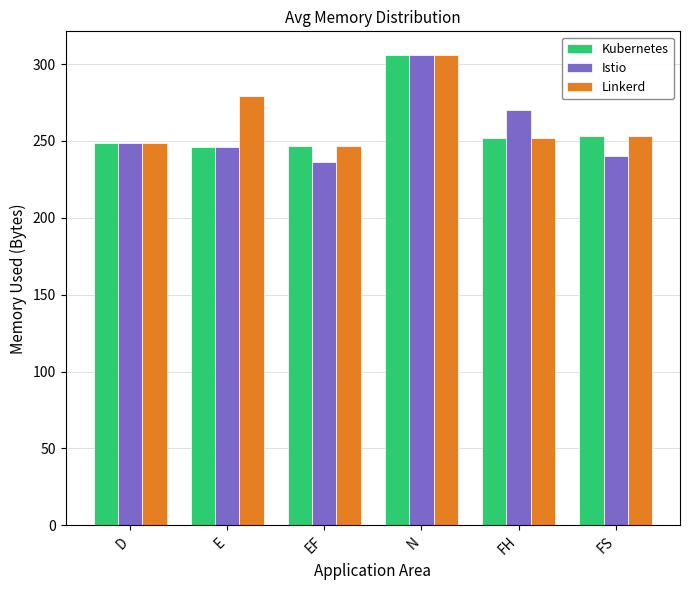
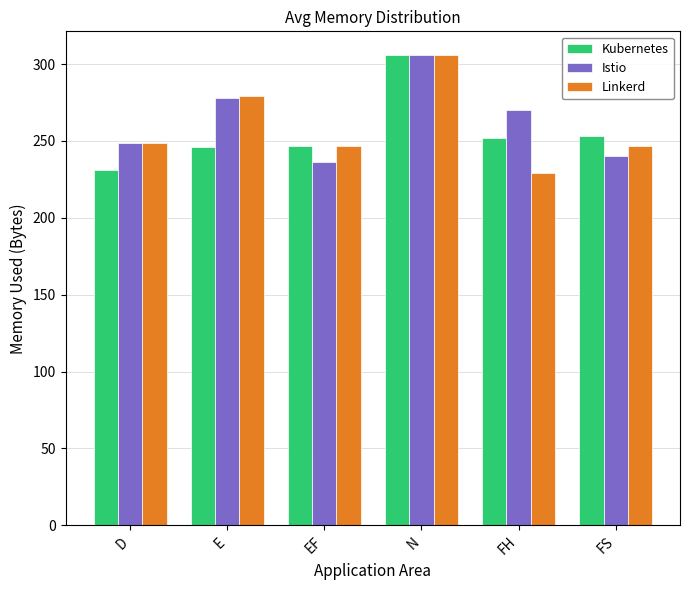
Kubernetes, D: 249 -> 231
Istio, E: 246 -> 278
Linkerd, FH: 252 -> 229
Linkerd, FS: 253 -> 247
